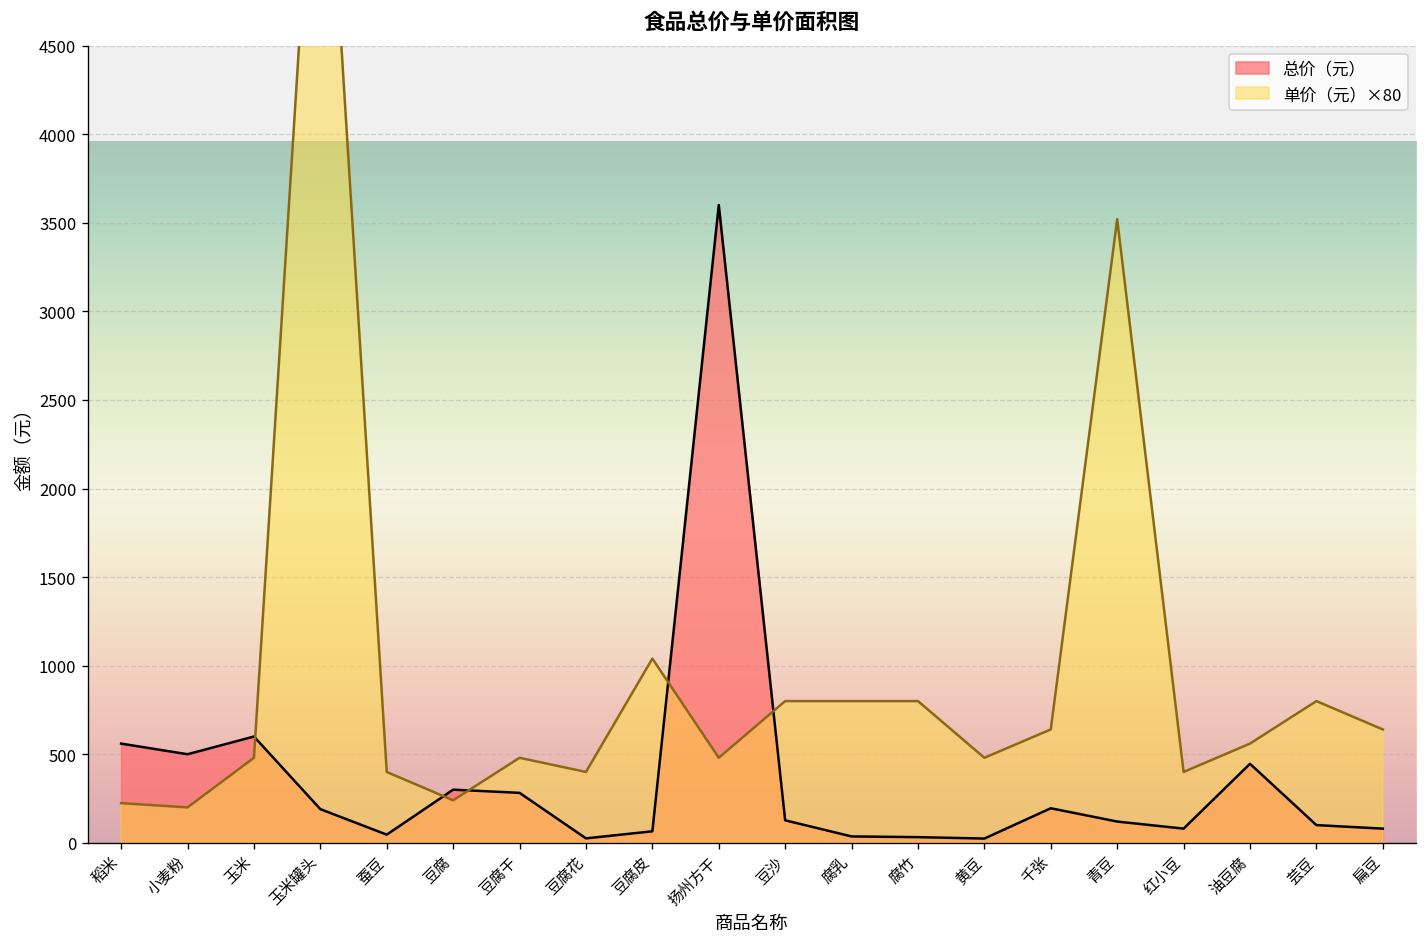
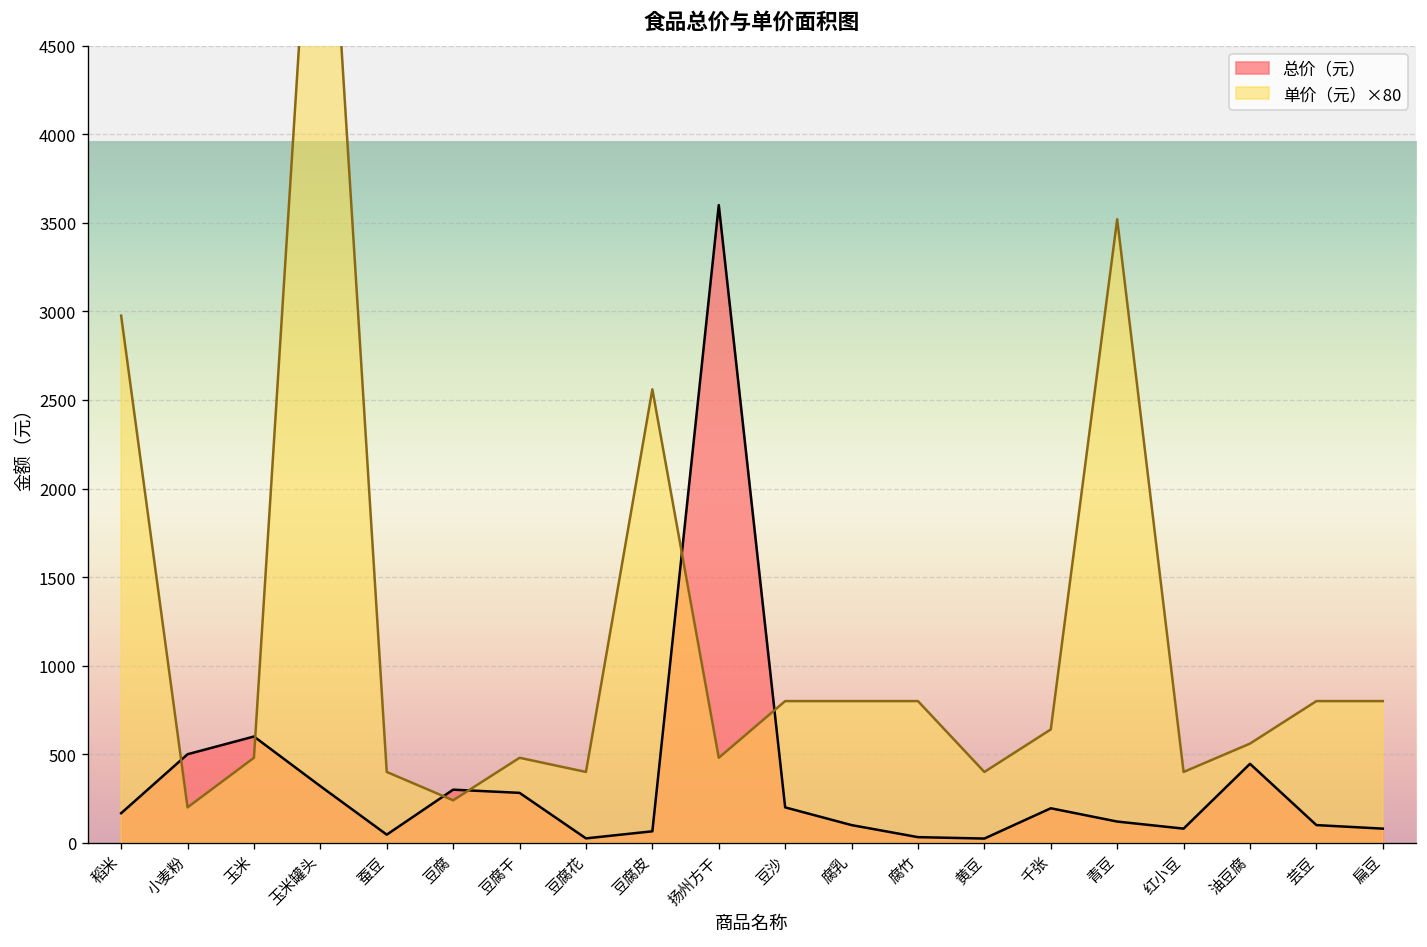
总价（元）, 稻米: 560 -> 170
单价（元）×80, 稻米: 220 -> 2980
总价（元）, 玉米罐头: 190 -> 320
单价（元）×80, 豆腐皮: 1040 -> 2560
总价（元）, 豆沙: 130 -> 200
总价（元）, 腐乳: 40 -> 100
单价（元）×80, 黄豆: 480 -> 400
单价（元）×80, 扁豆: 640 -> 800
